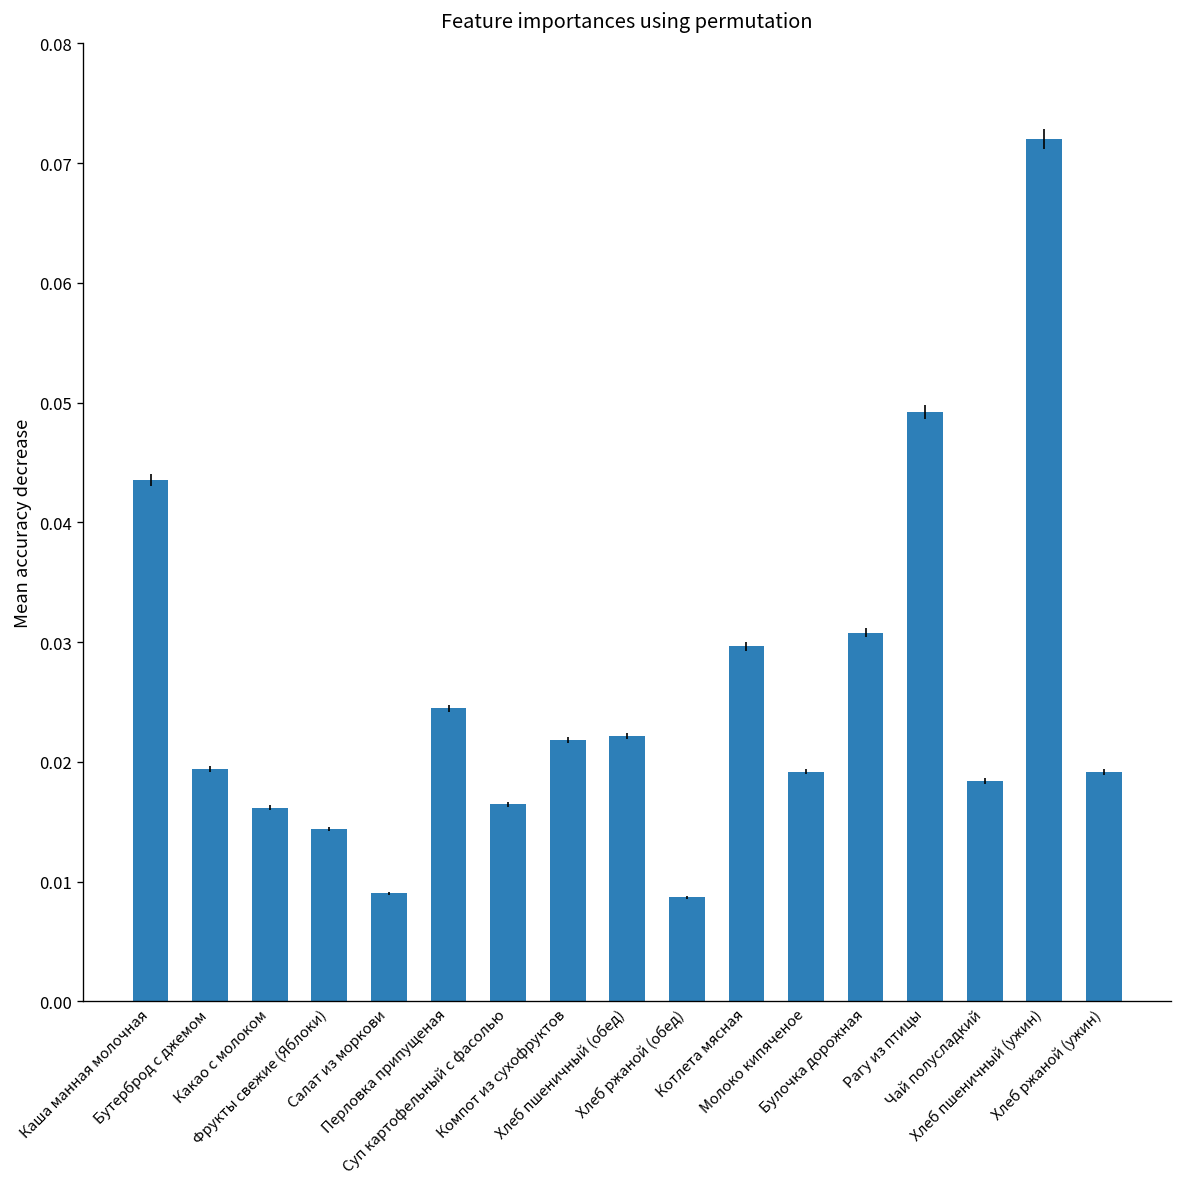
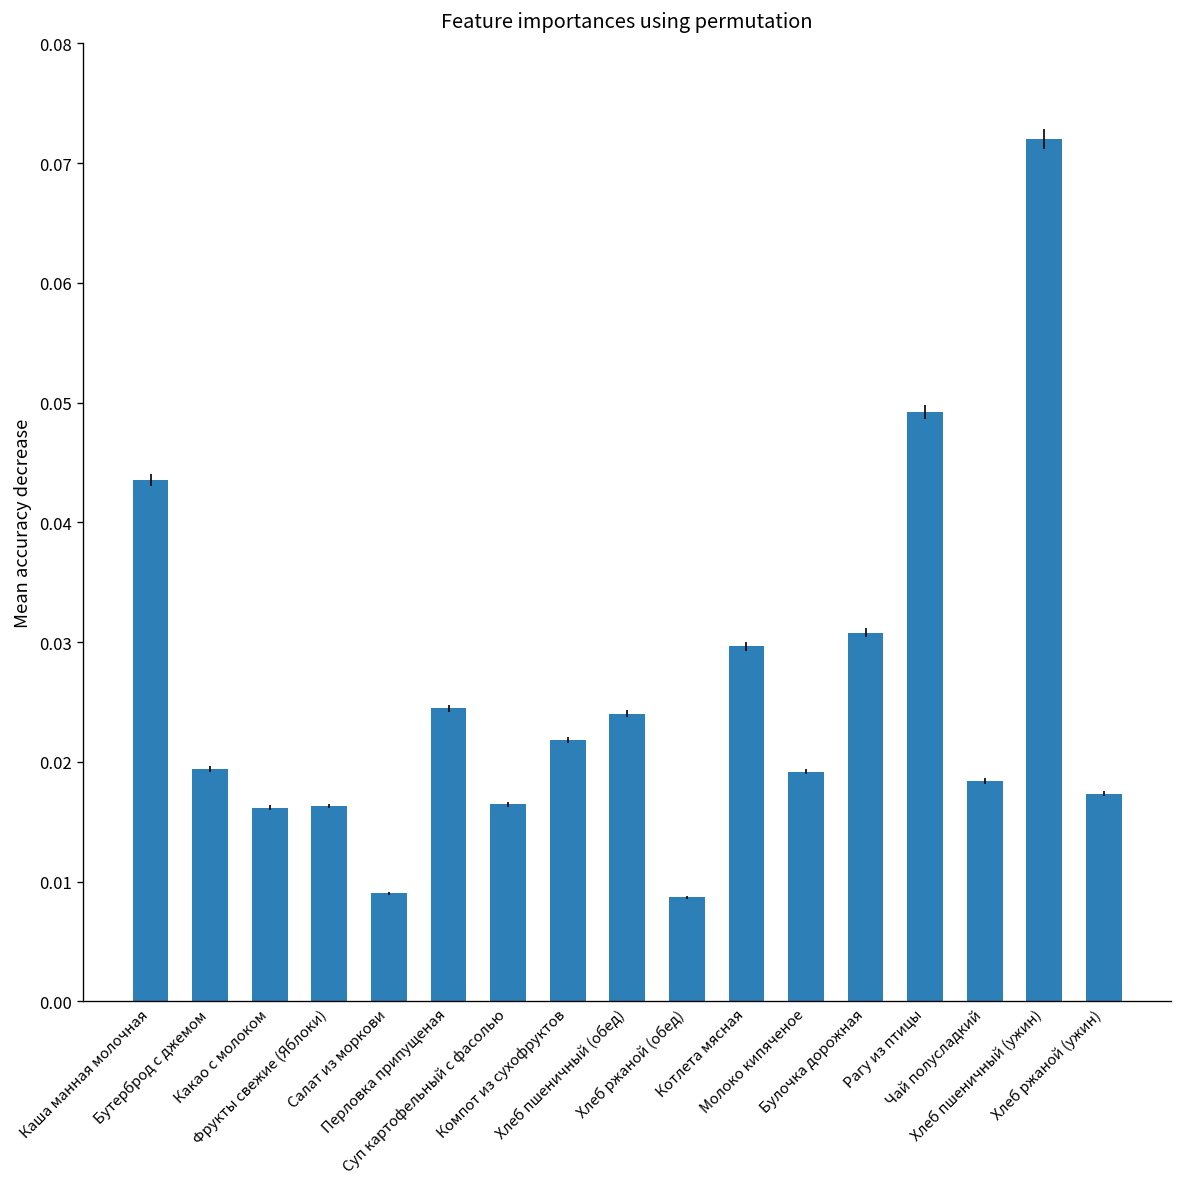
Фрукты свежие (Яблоки): 0.014 -> 0.016
Хлеб пшеничный (обед): 0.022 -> 0.024
Хлеб ржаной (ужин): 0.019 -> 0.017
